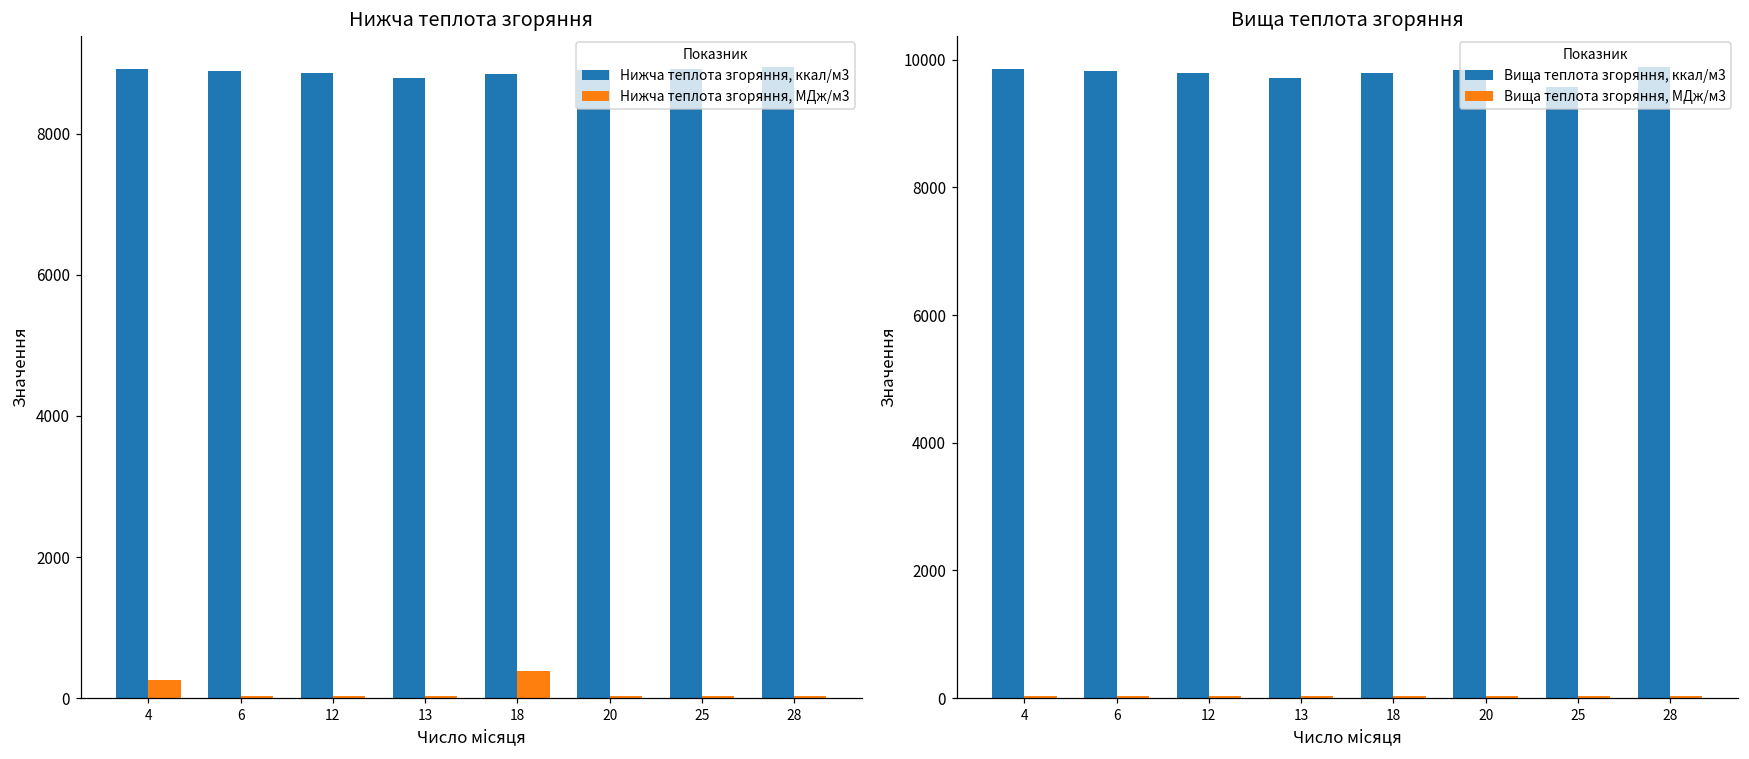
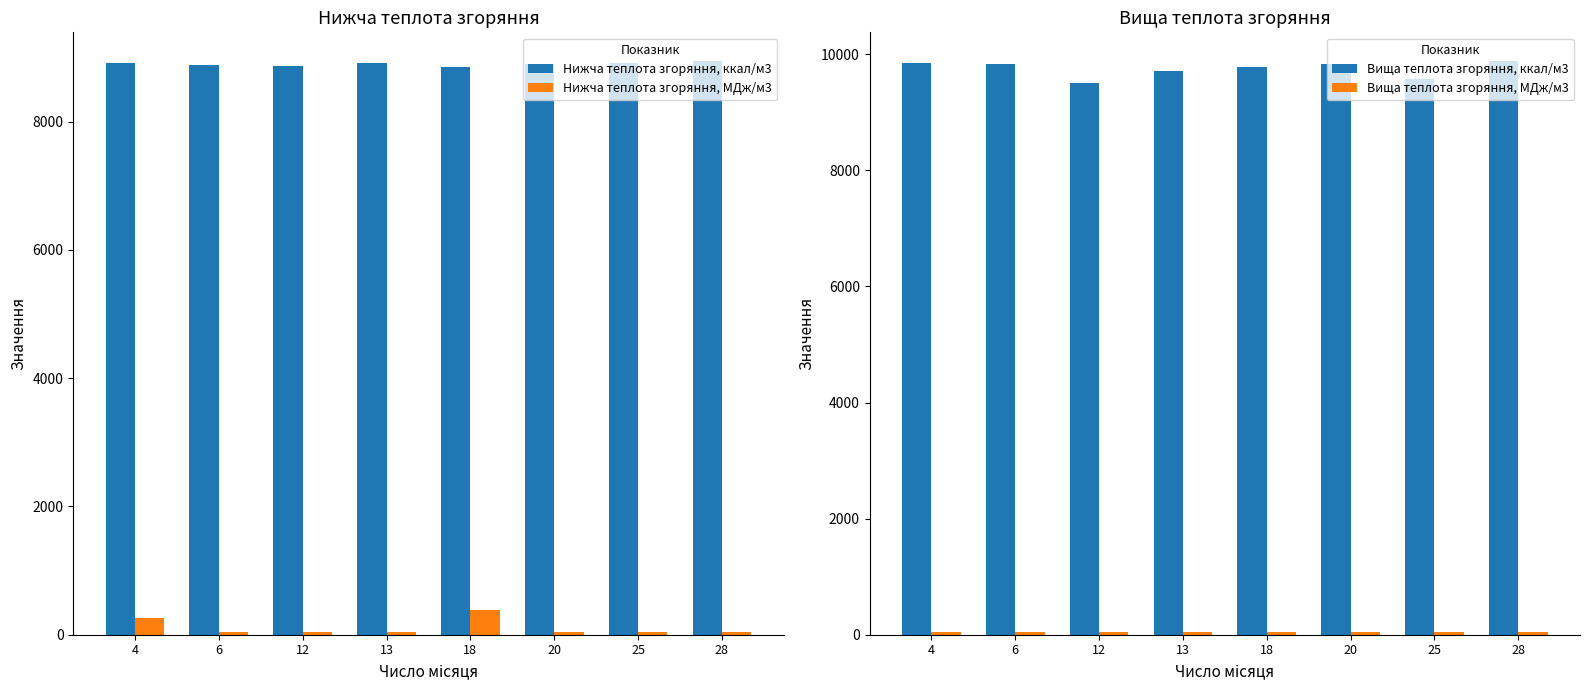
Нижча теплота згоряння, Нижча теплота згоряння, ккал/м3, 13: 8800 -> 8900
Вища теплота згоряння, Вища теплота згоряння, ккал/м3, 12: 9800 -> 9500
